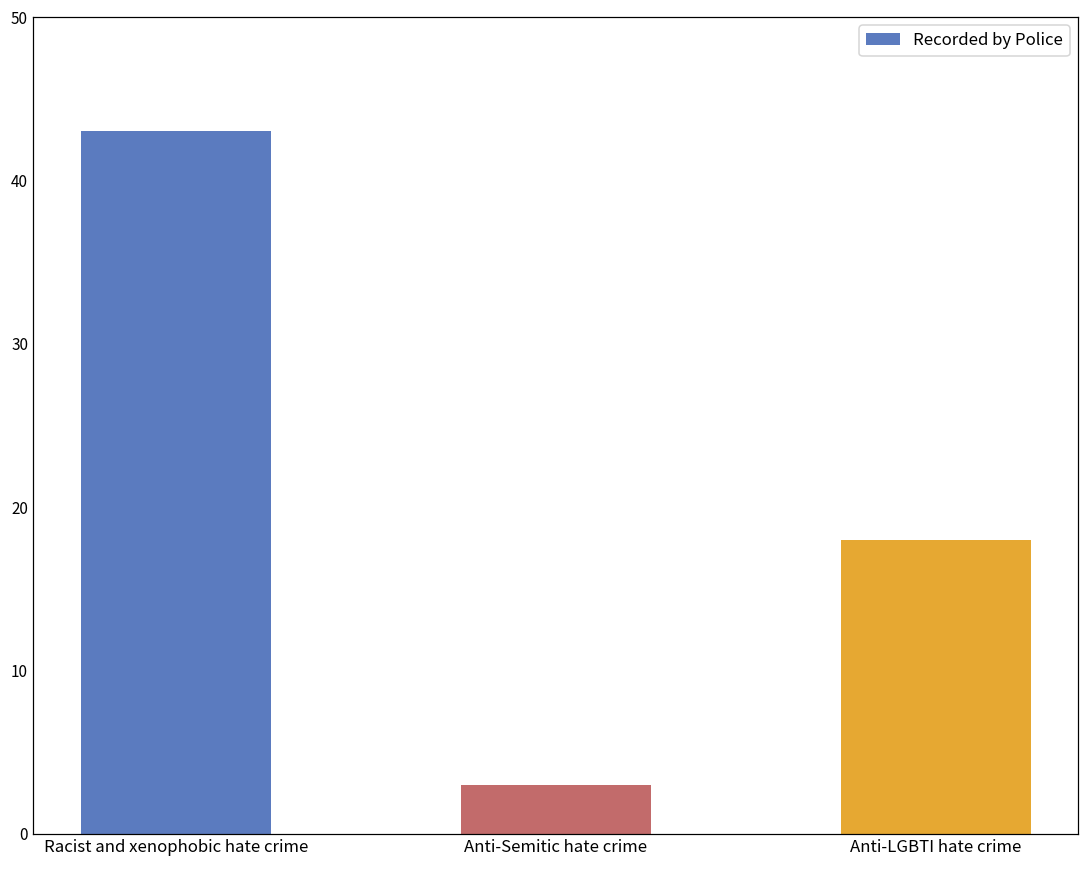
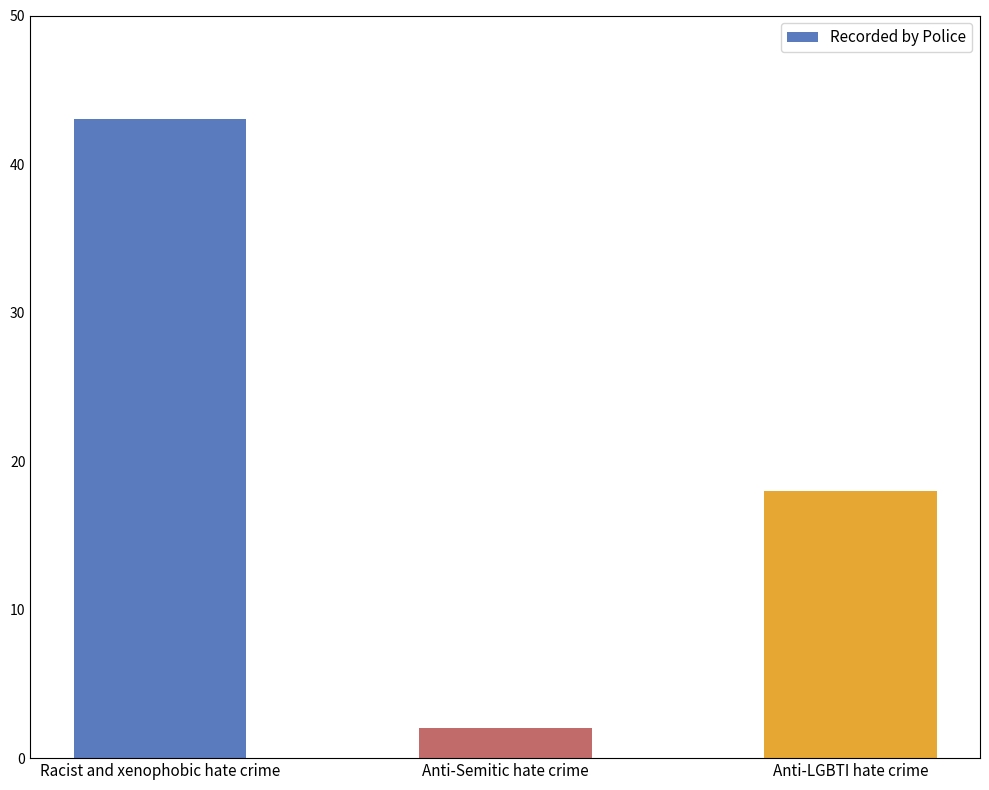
Anti-Semitic hate crime: 3 -> 2
